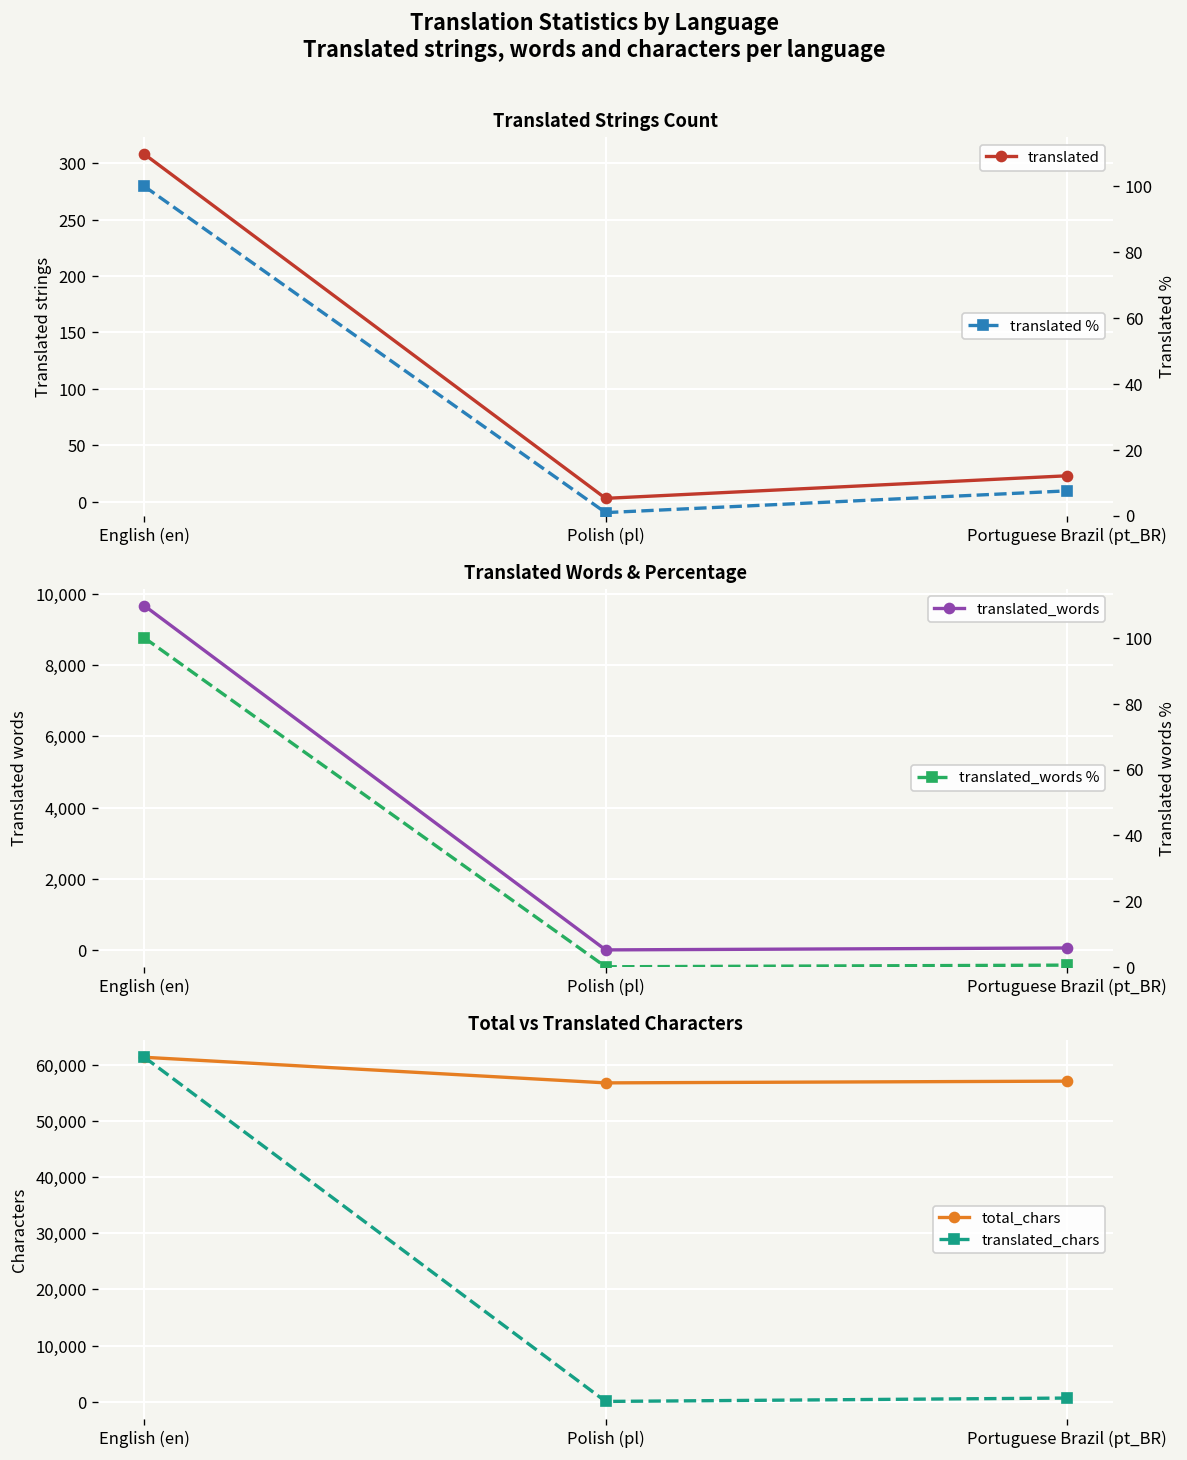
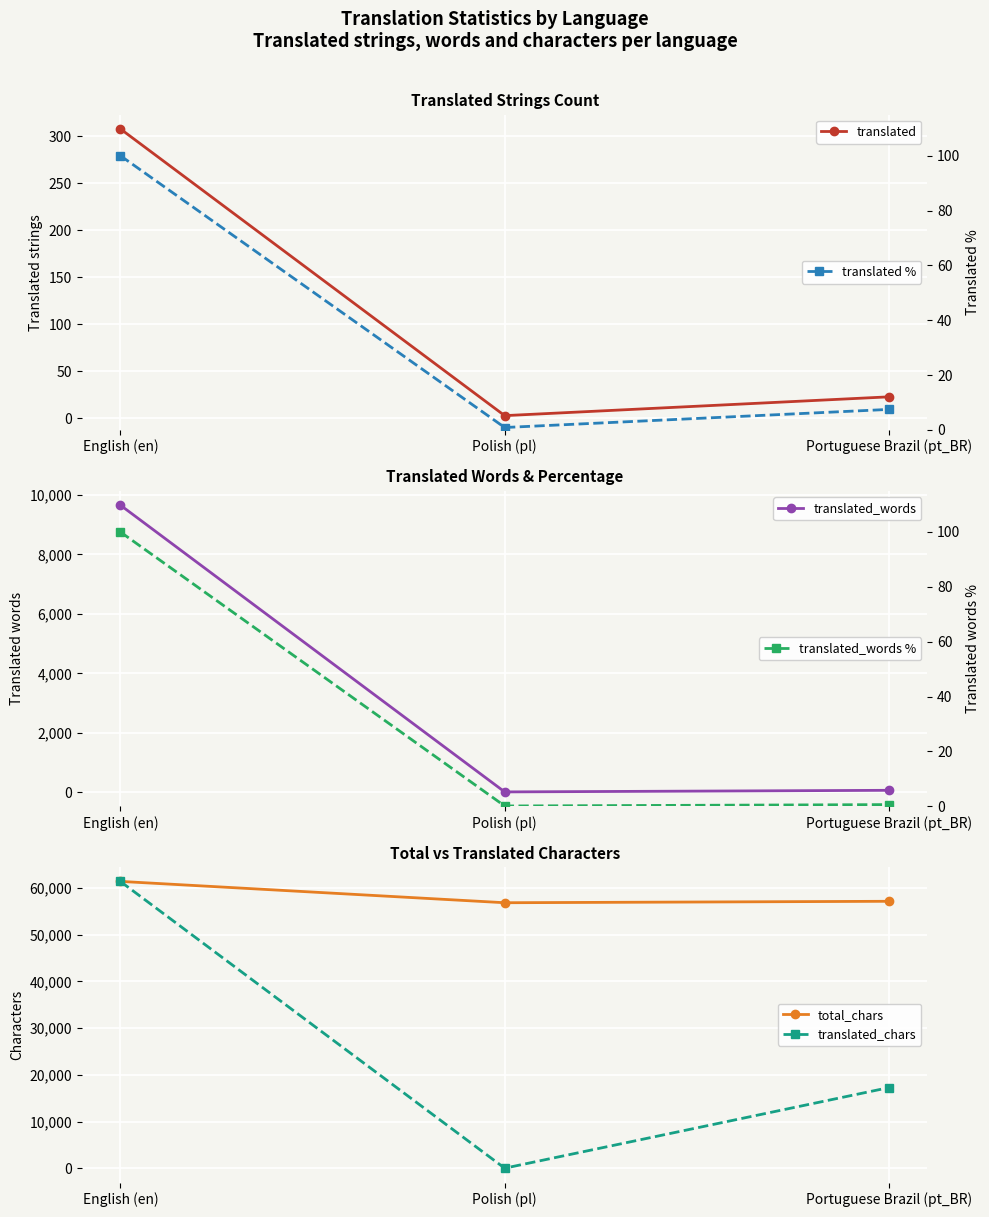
Total vs Translated Characters, translated_chars, Portuguese Brazil (pt_BR): 1,000 -> 17,000
